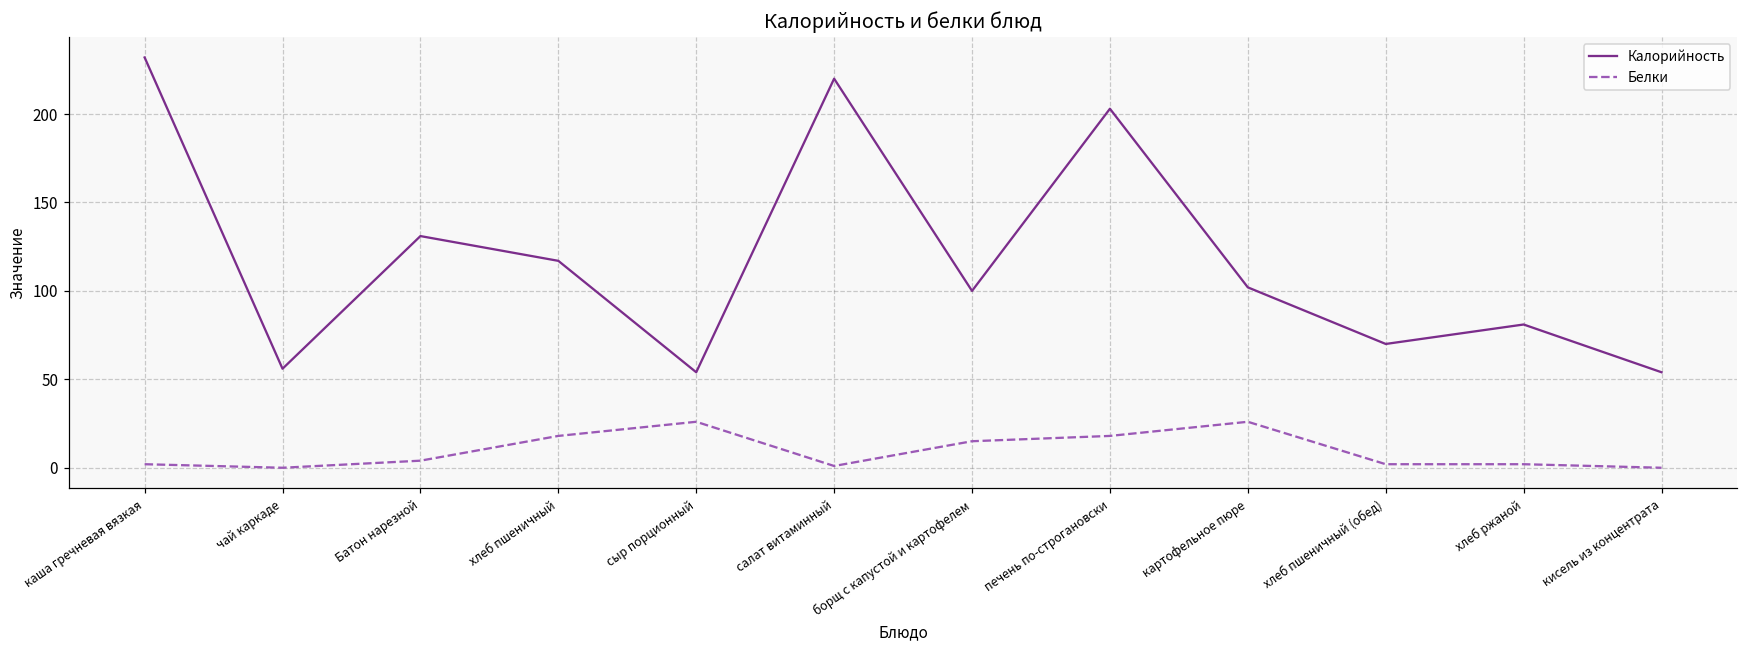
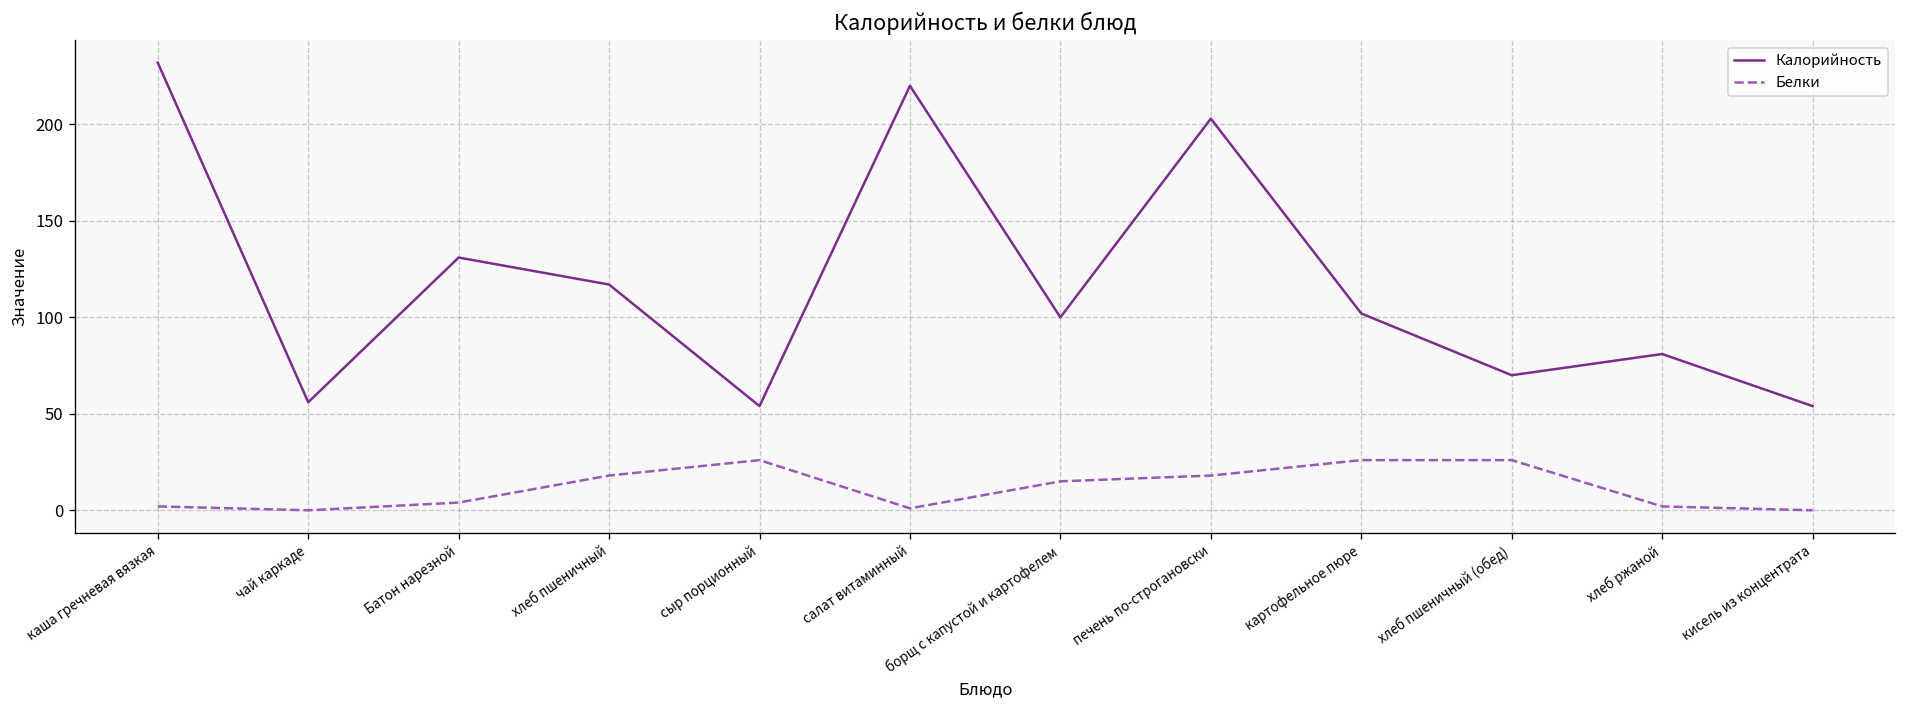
Белки, хлеб пшеничный (обед): 2 -> 26
